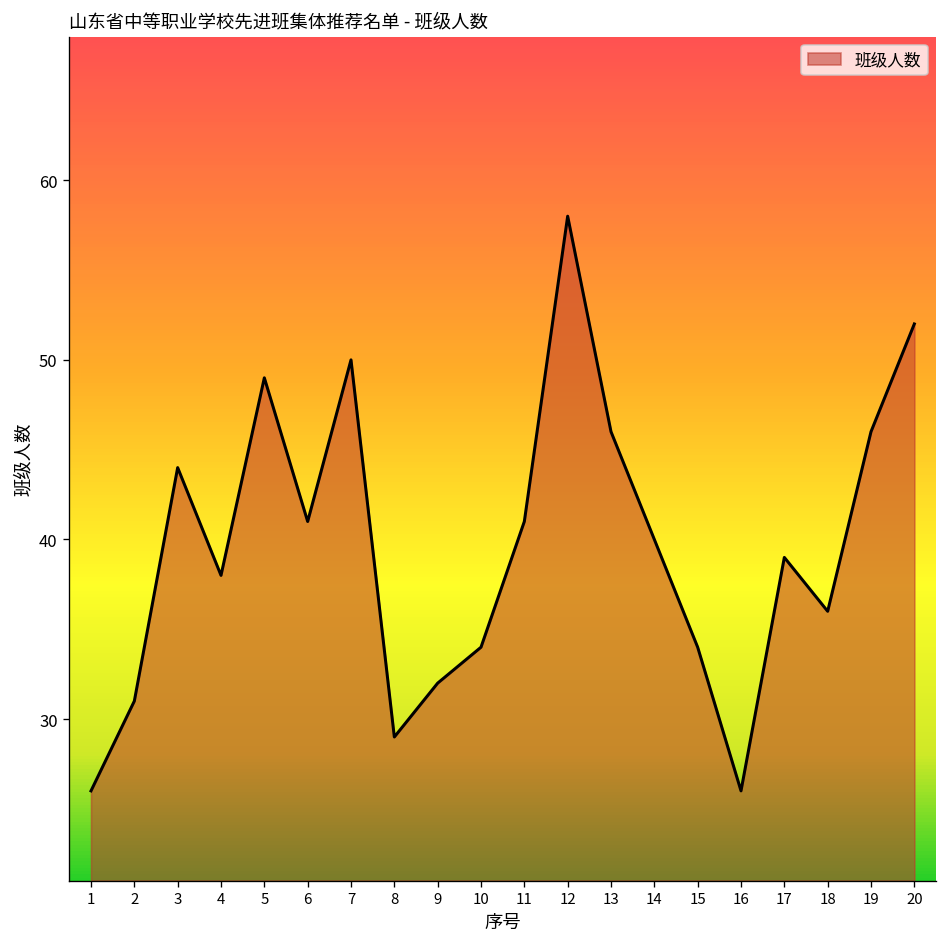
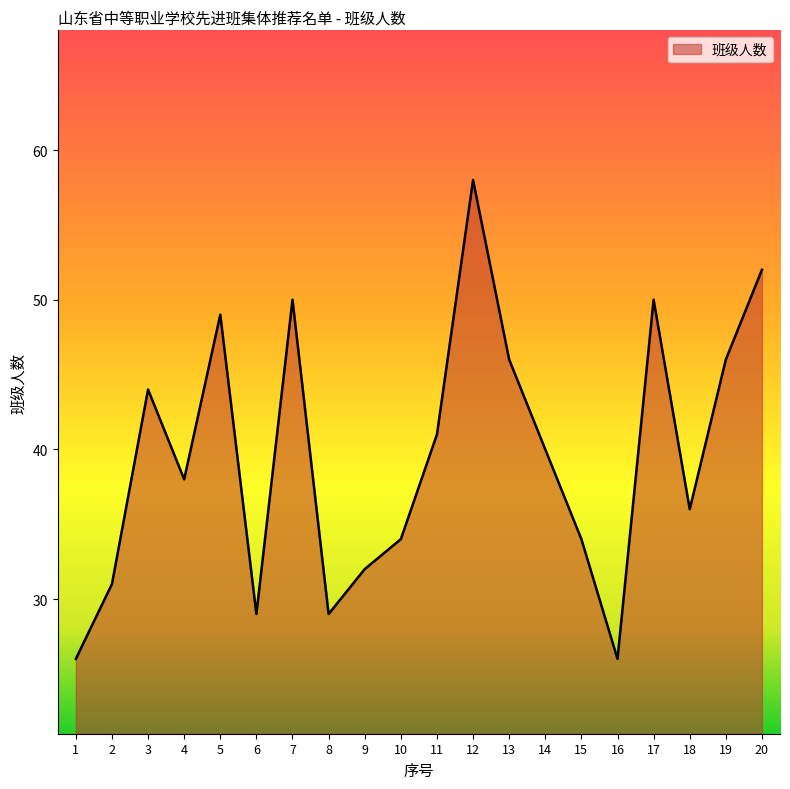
6: 41 -> 29
17: 39 -> 50
